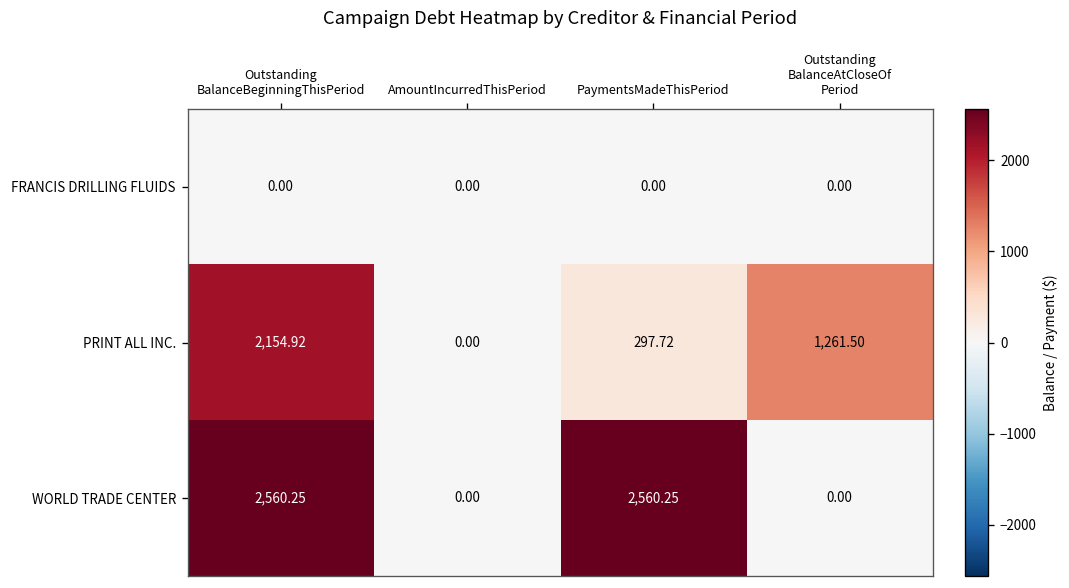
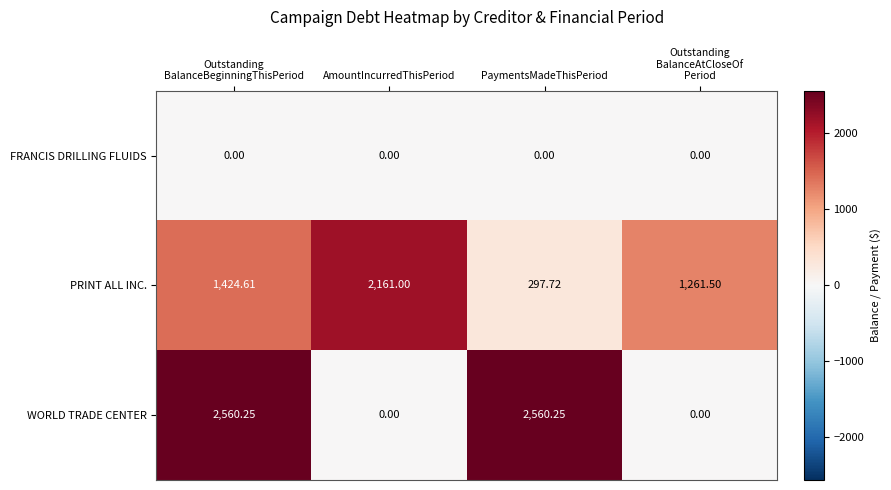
PRINT ALL INC., Outstanding BalanceBeginningThisPeriod: 2,154.92 -> 1,424.61
PRINT ALL INC., AmountIncurredThisPeriod: 0.00 -> 2,161.00
